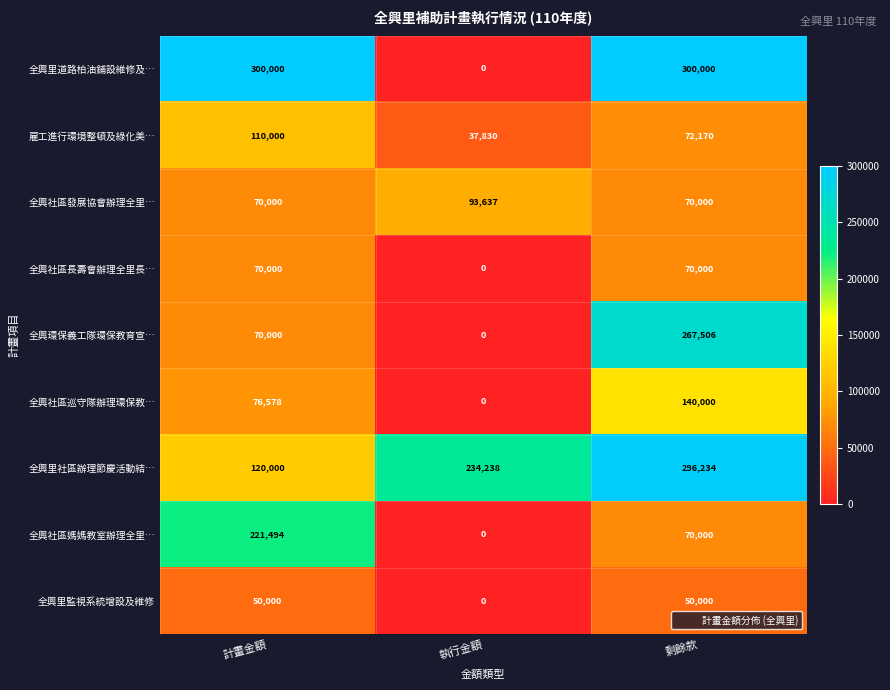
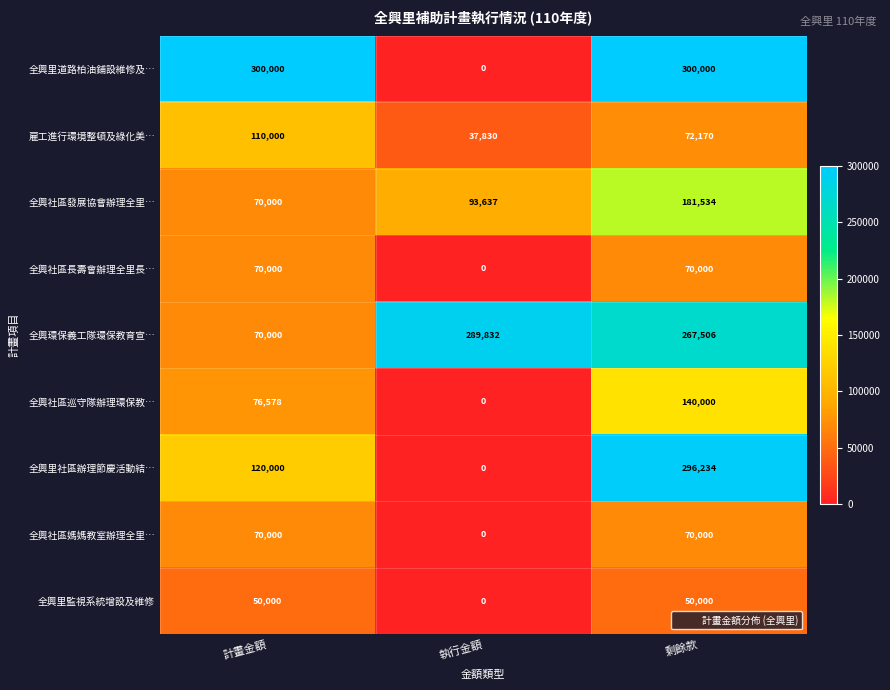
全興社區發展協會辦理全里…, 剩餘款: 70,000 -> 181,534
全興環保義工隊環保教育宣…, 執行金額: 0 -> 289,832
全興里社區辦理節慶活動結…, 執行金額: 234,238 -> 0
全興社區媽媽教室辦理全里…, 計畫金額: 221,494 -> 70,000
